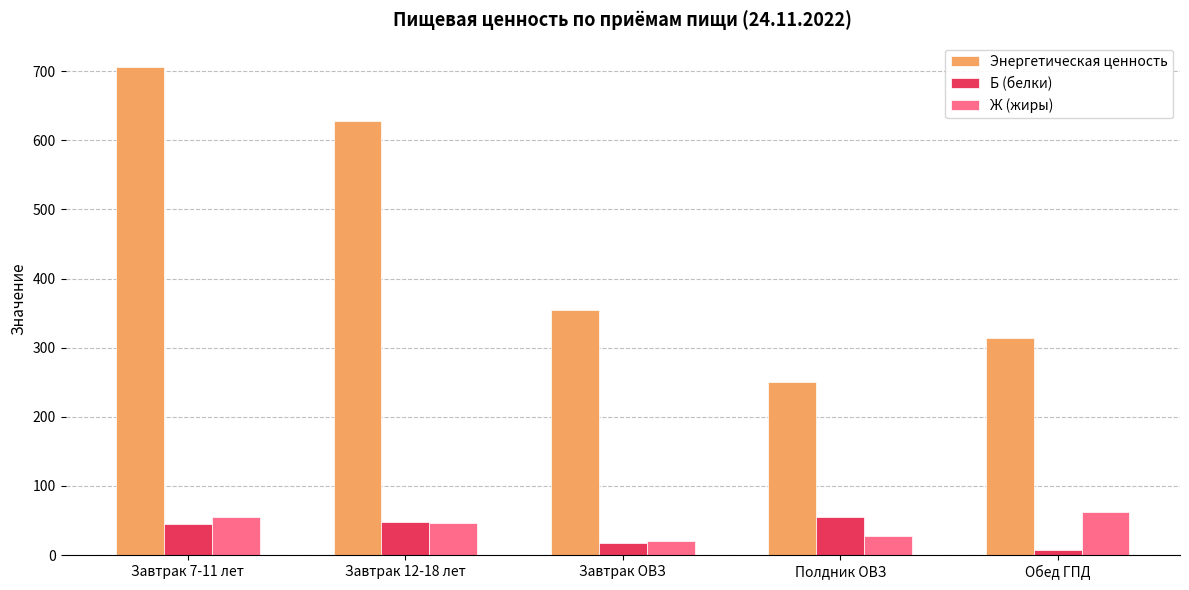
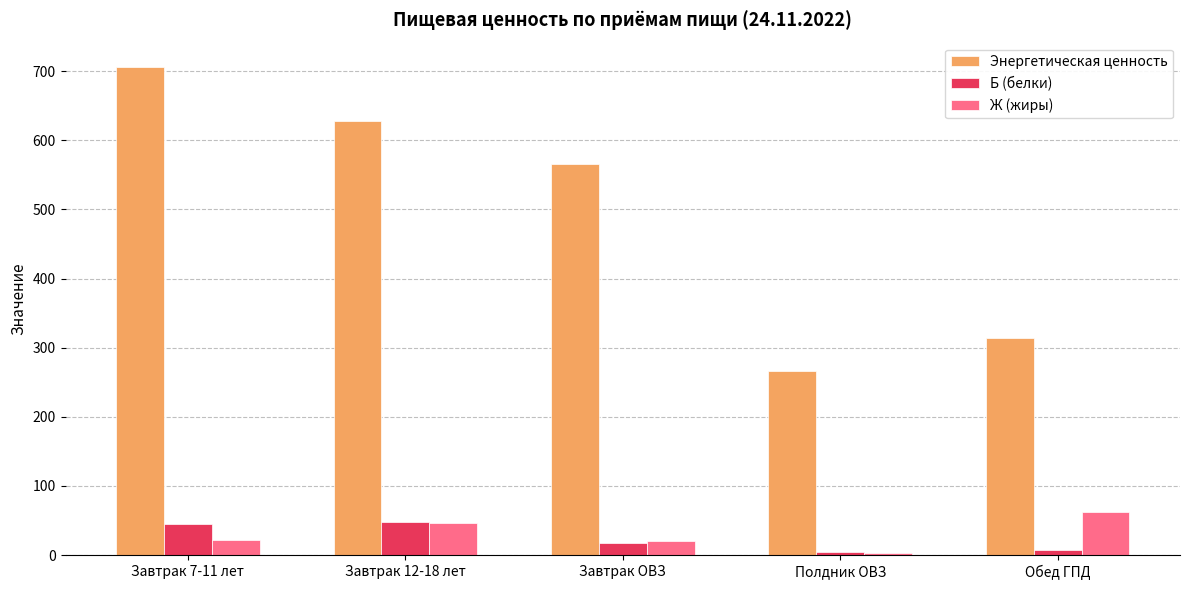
Ж (жиры), Завтрак 7-11 лет: 60 -> 20
Энергетическая ценность, Завтрак ОВЗ: 350 -> 570
Энергетическая ценность, Полдник ОВЗ: 250 -> 270
Б (белки), Полдник ОВЗ: 60 -> 0
Ж (жиры), Полдник ОВЗ: 30 -> 0
